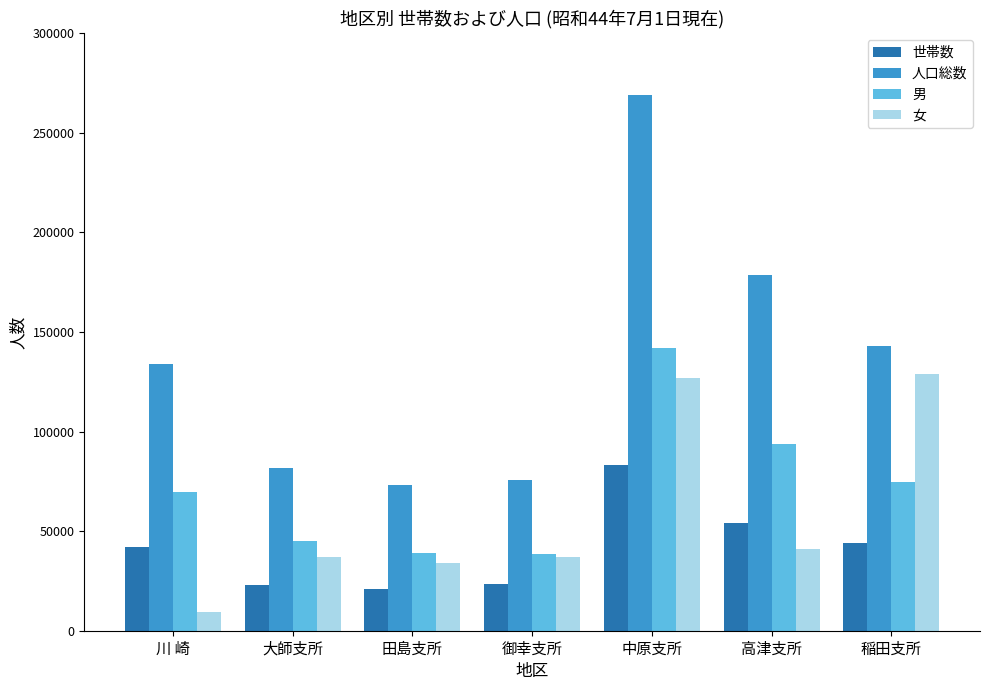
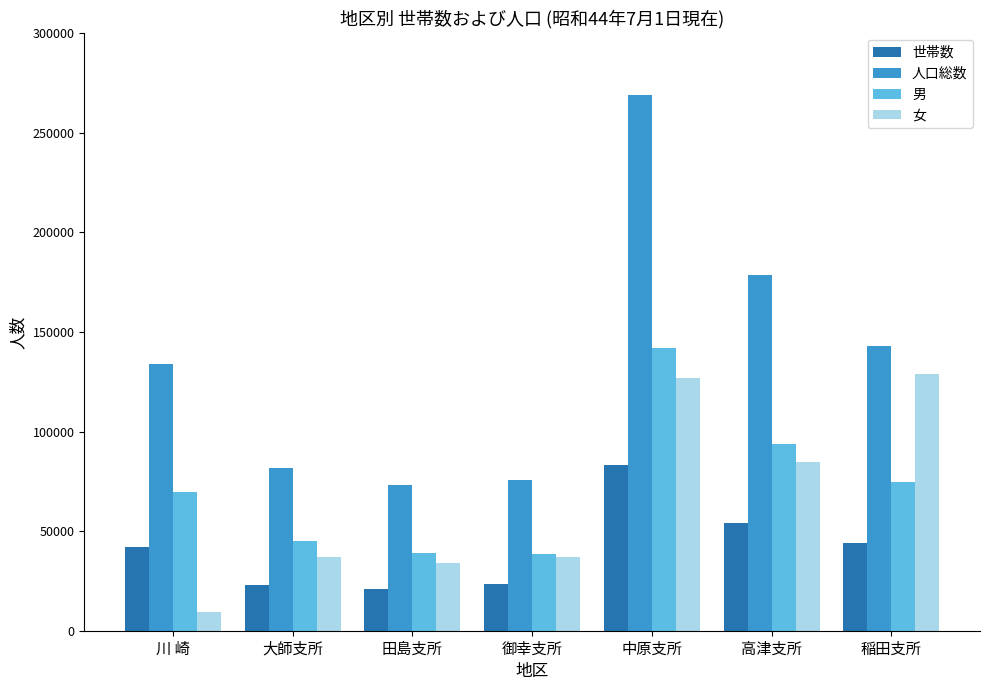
女, 高津支所: 41000 -> 85000
